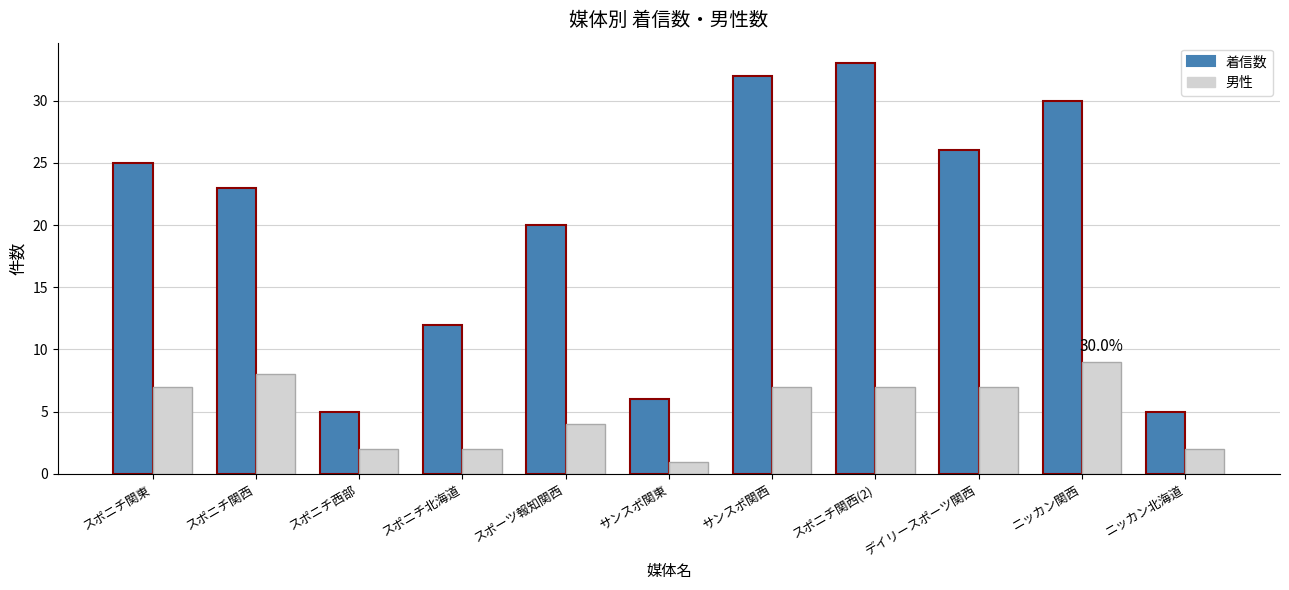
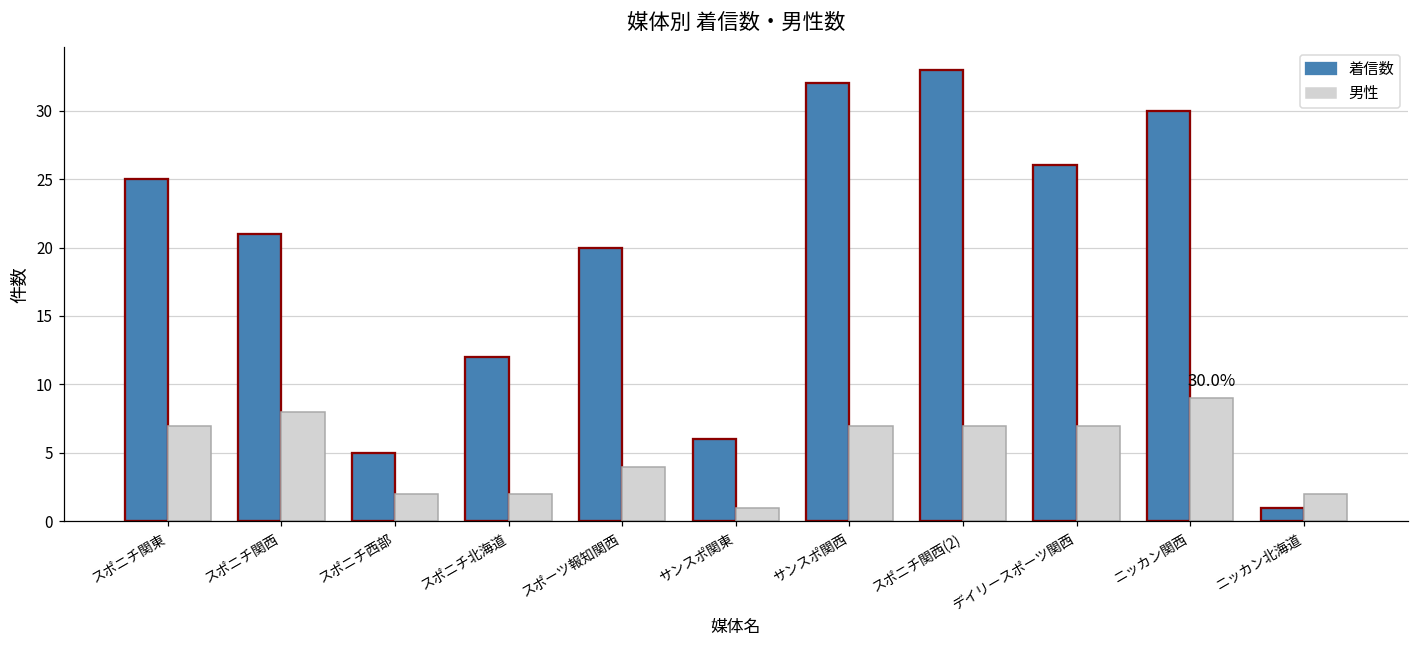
着信数, スポニチ関西: 23 -> 21
着信数, ニッカン北海道: 5 -> 1
